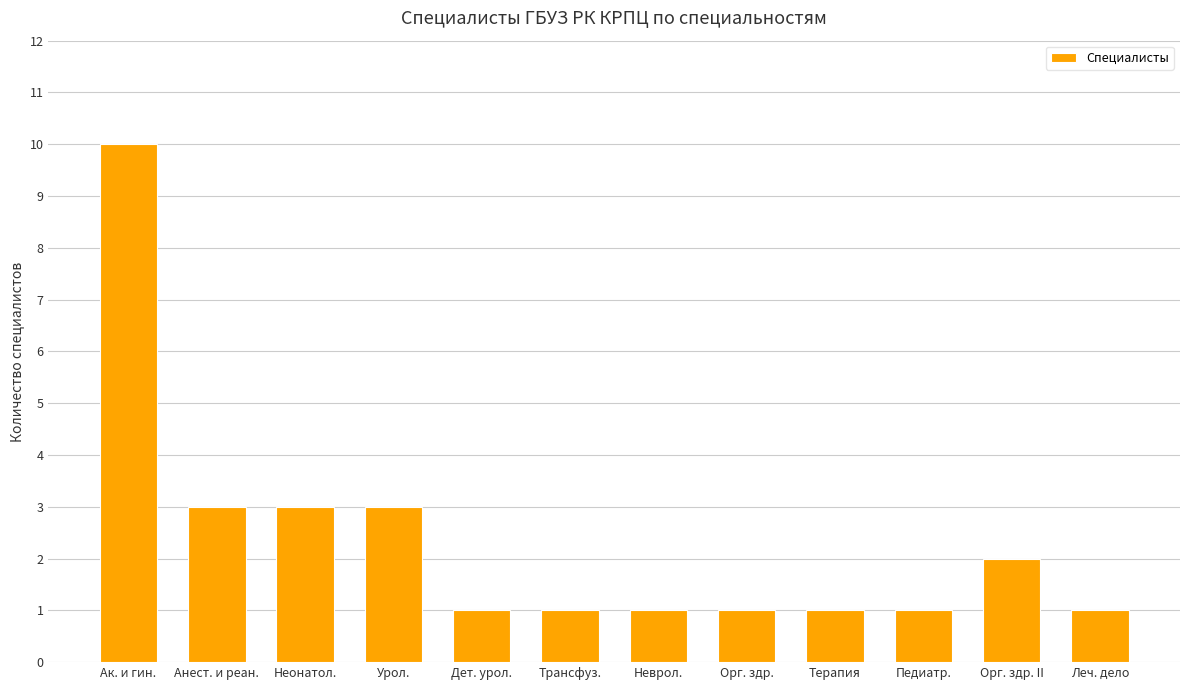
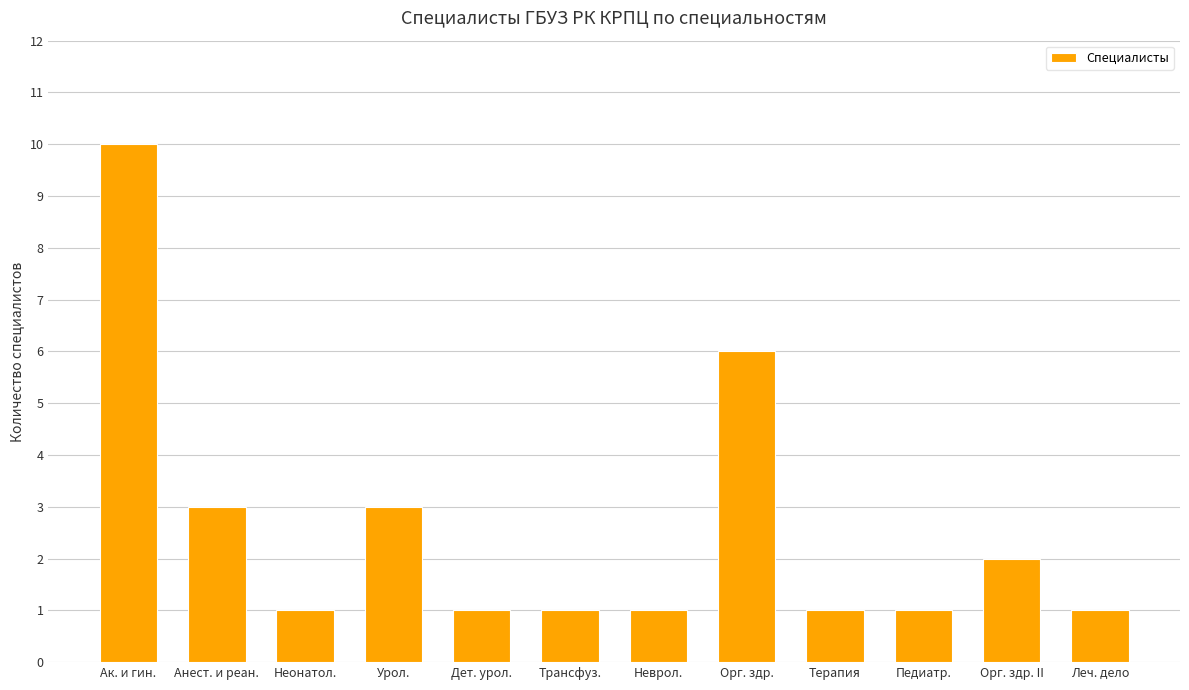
Неонатол.: 3 -> 1
Орг. здр.: 1 -> 6
